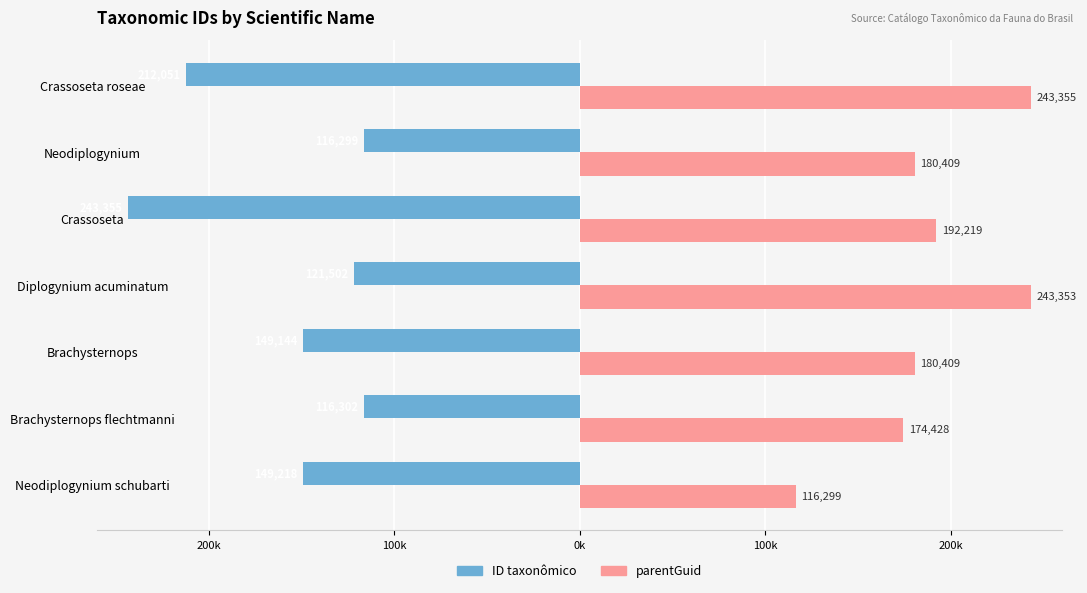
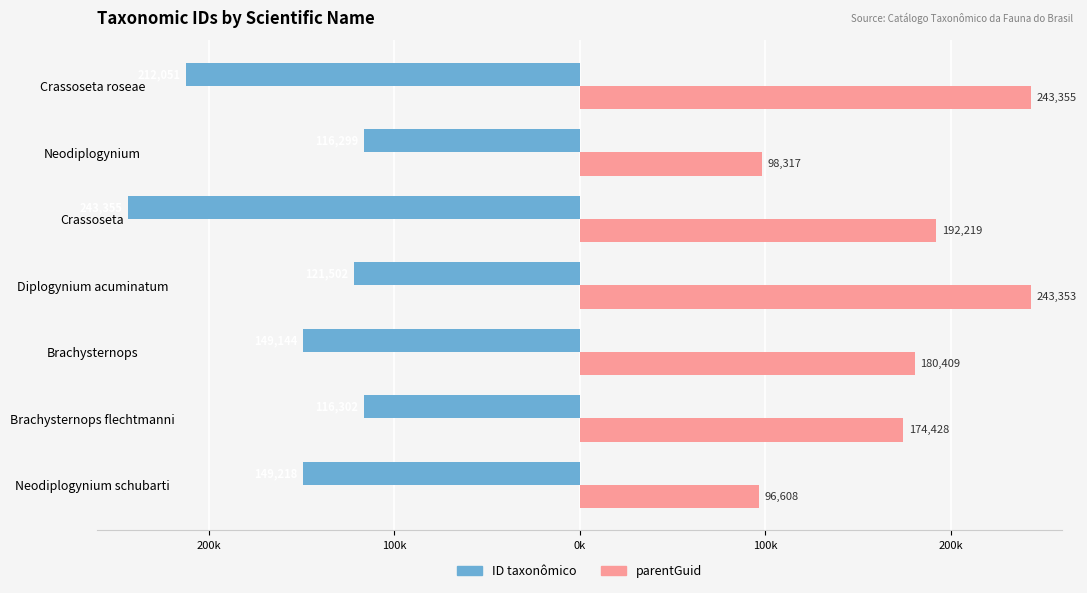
parentGuid, Neodiplogynium: 180,409 -> 98,317
parentGuid, Neodiplogynium schubarti: 116,299 -> 96,608
